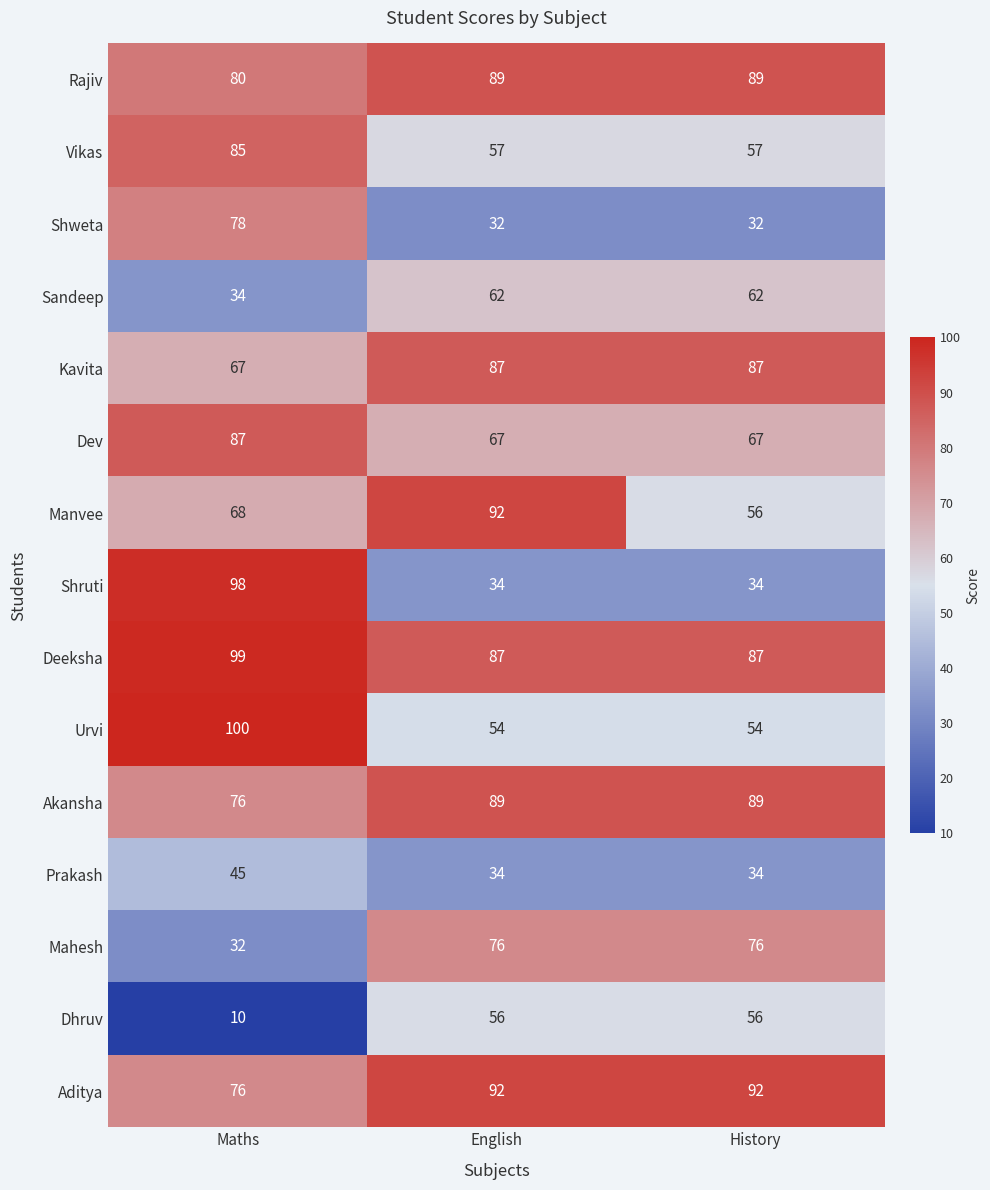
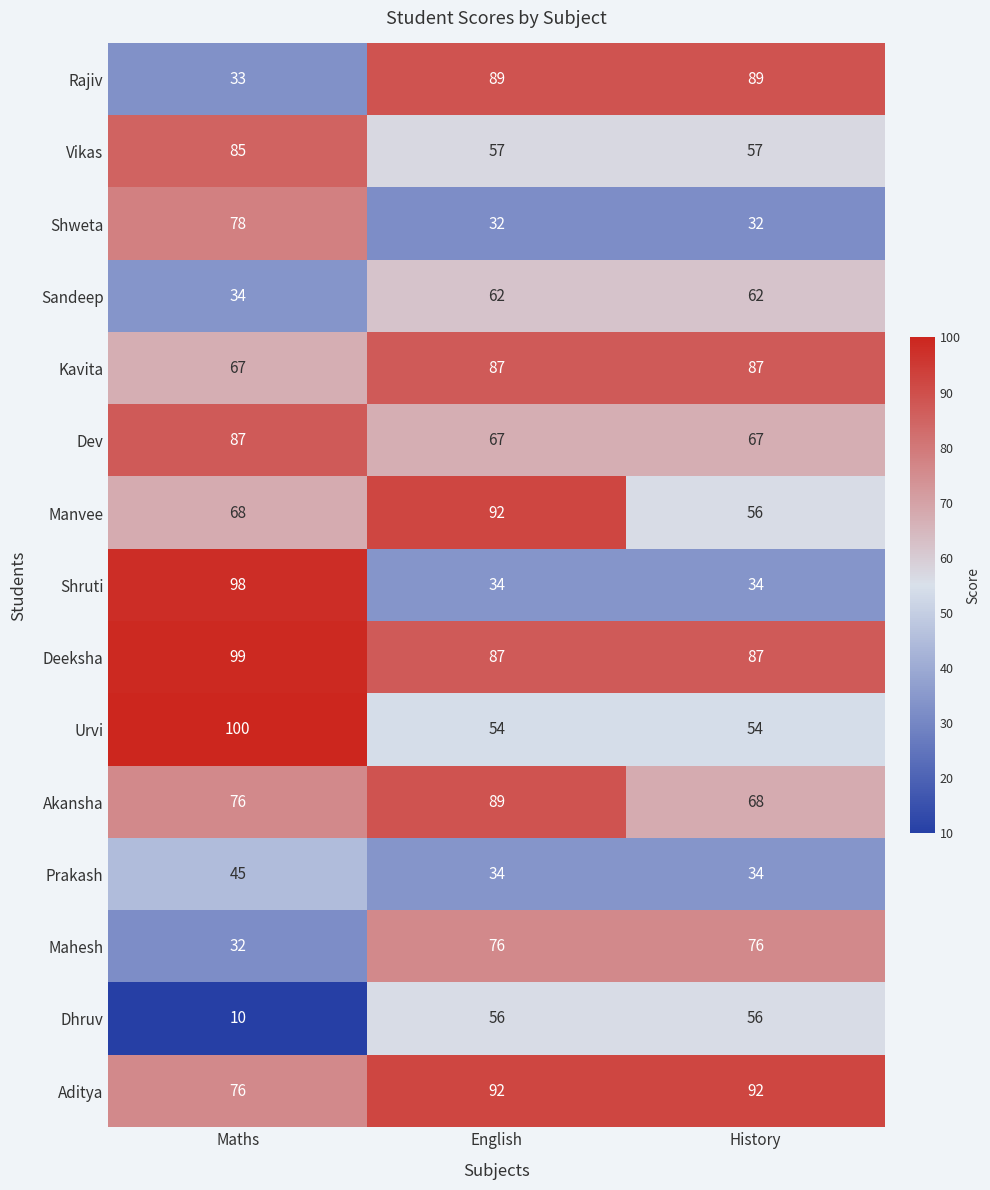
Rajiv, Maths: 80 -> 33
Akansha, History: 89 -> 68
